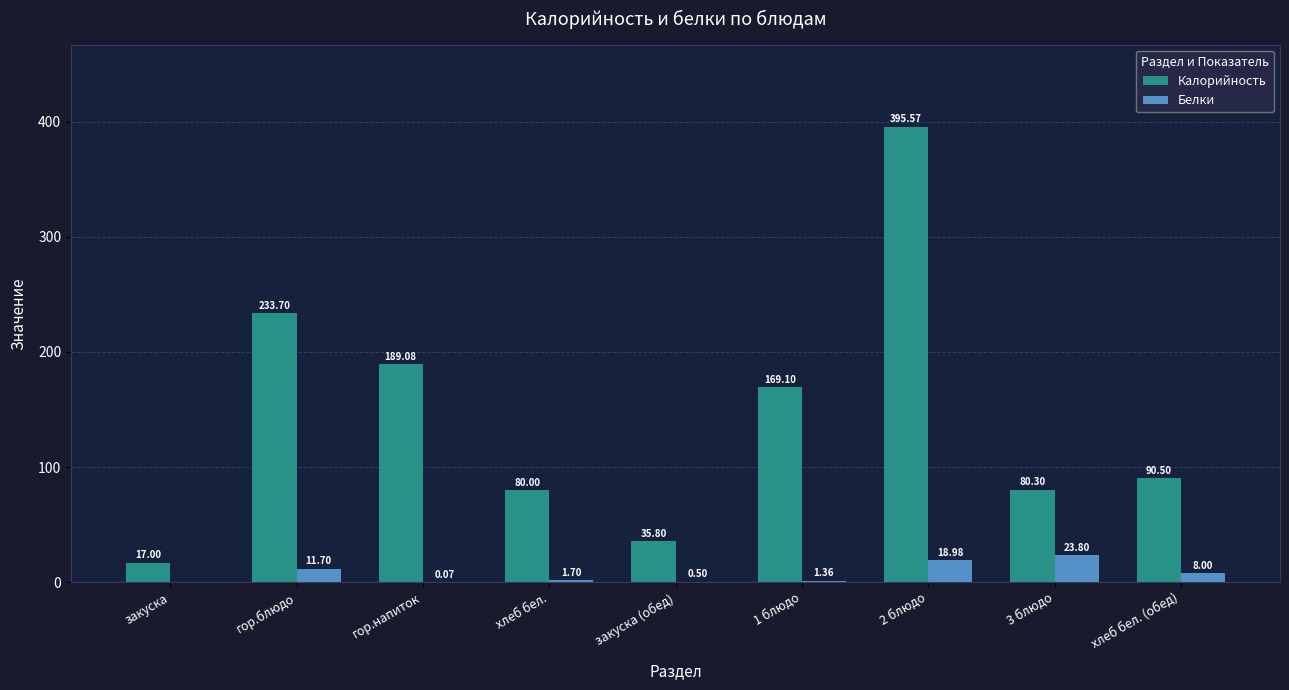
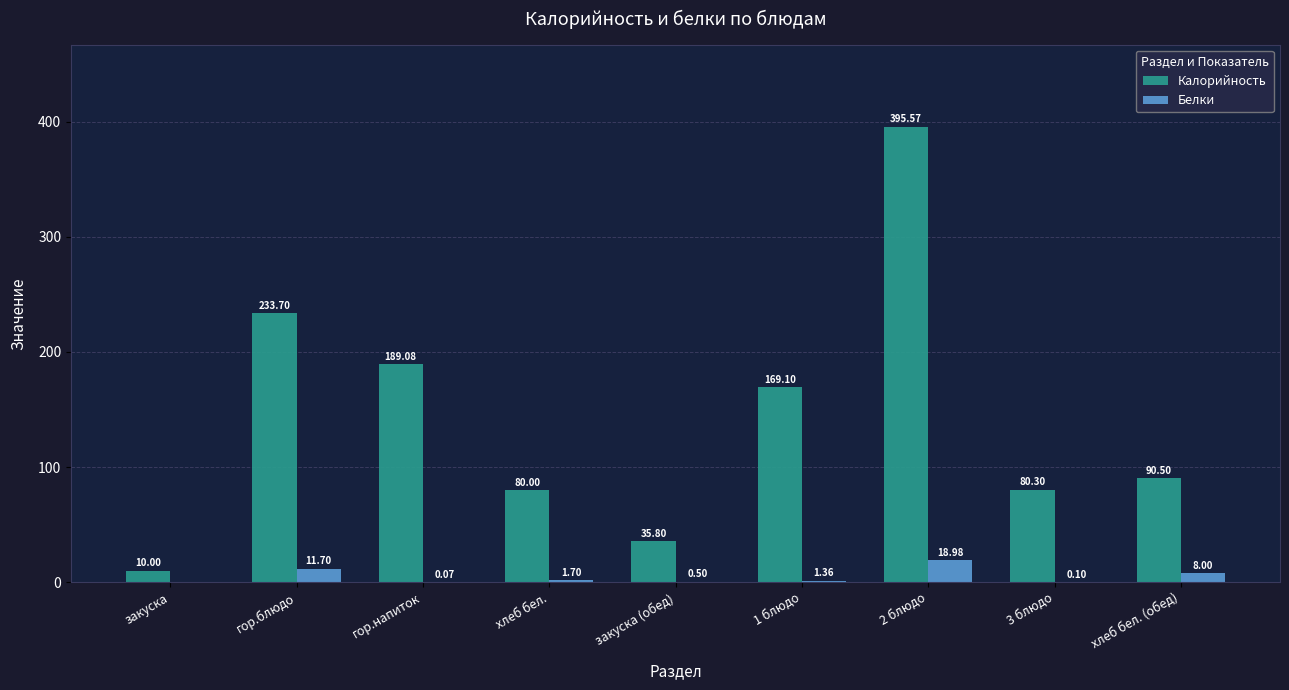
Калорийность, закуска: 17.00 -> 10.00
Белки, 3 блюдо: 23.80 -> 0.10
